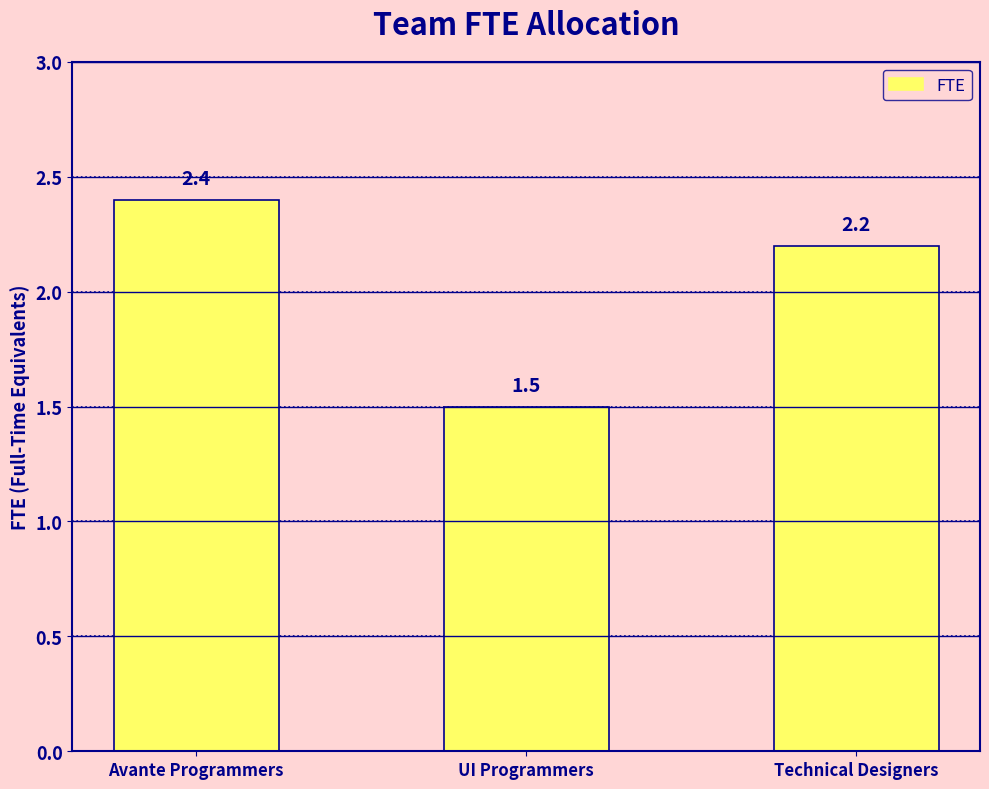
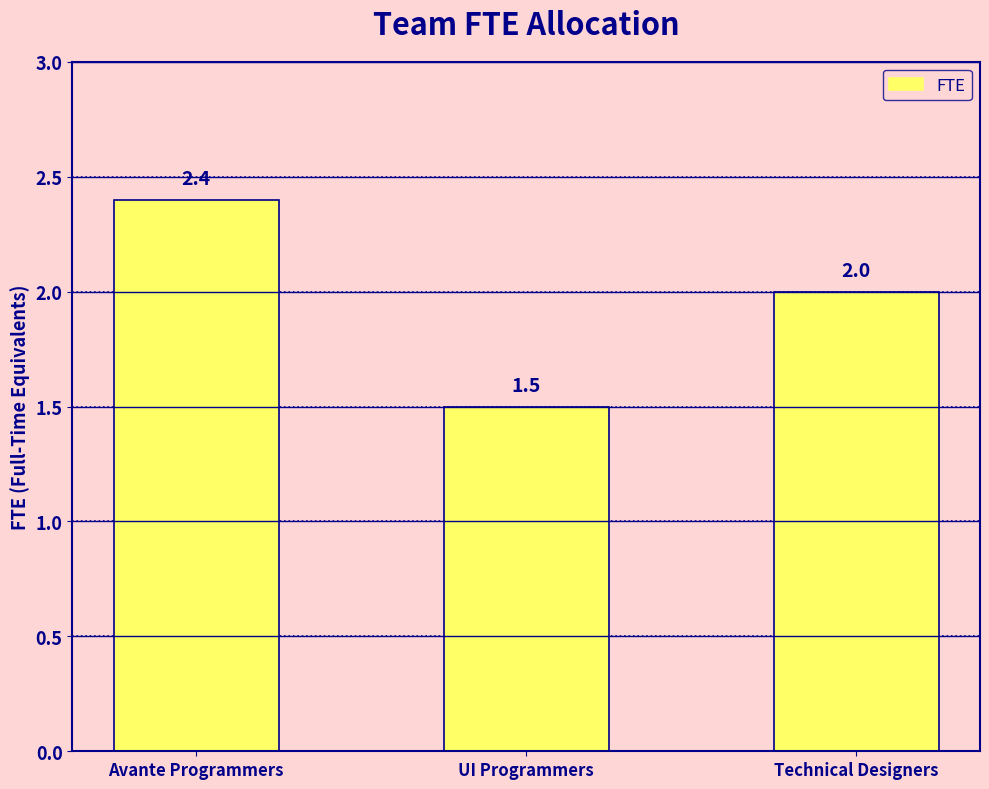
Technical Designers: 2.2 -> 2.0
